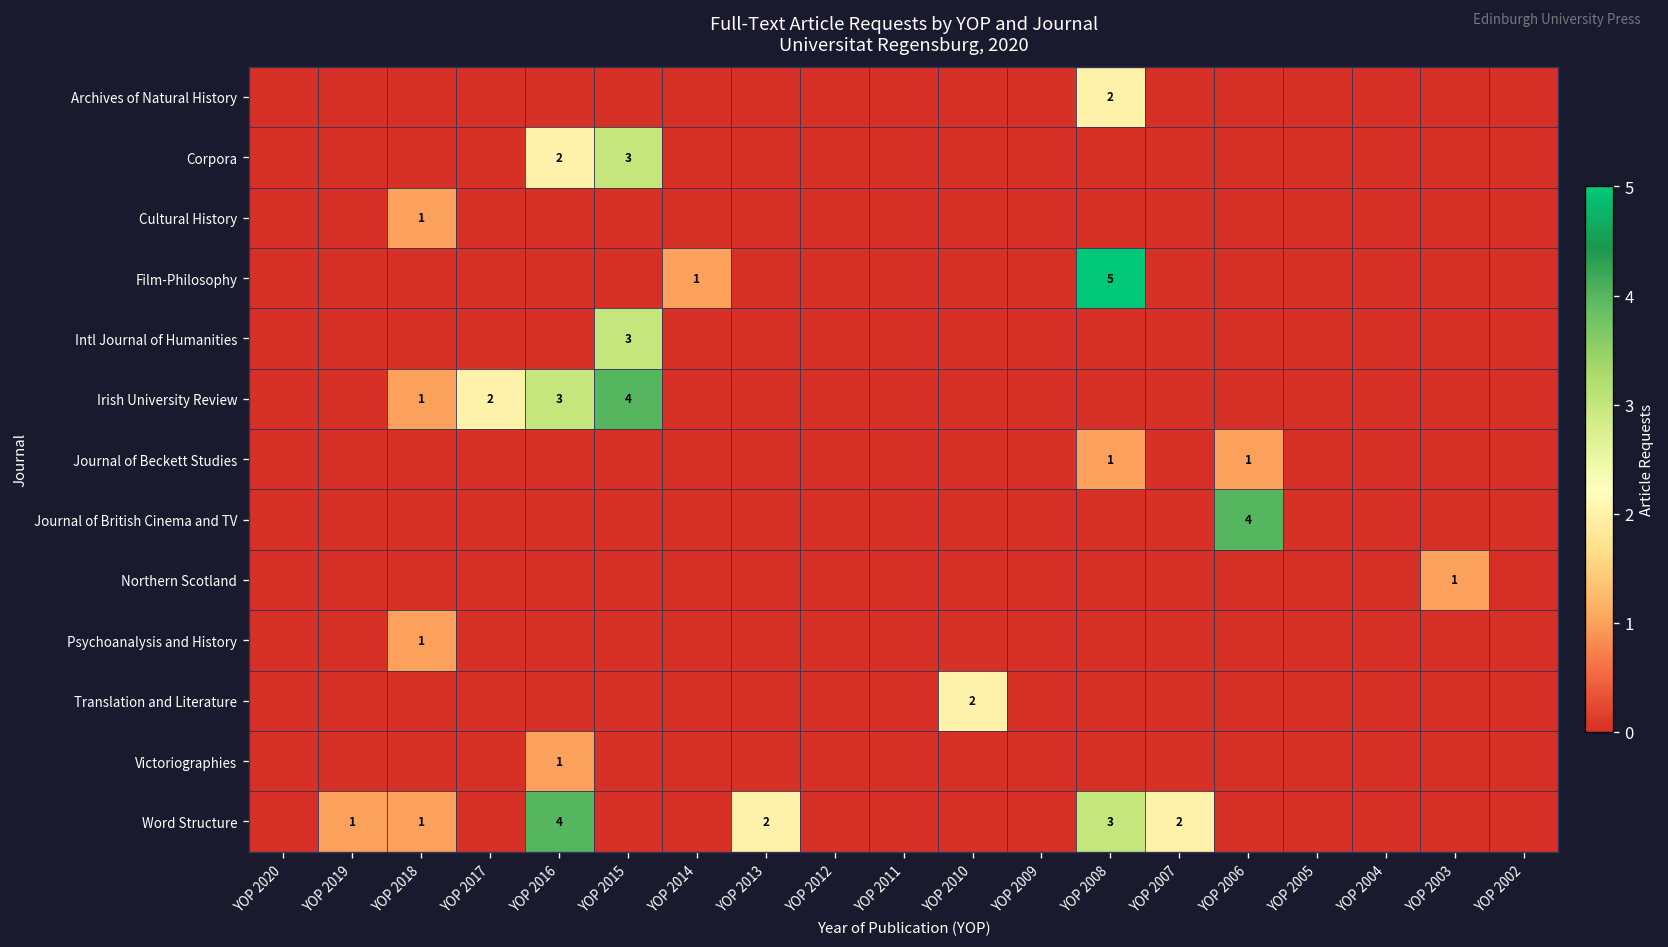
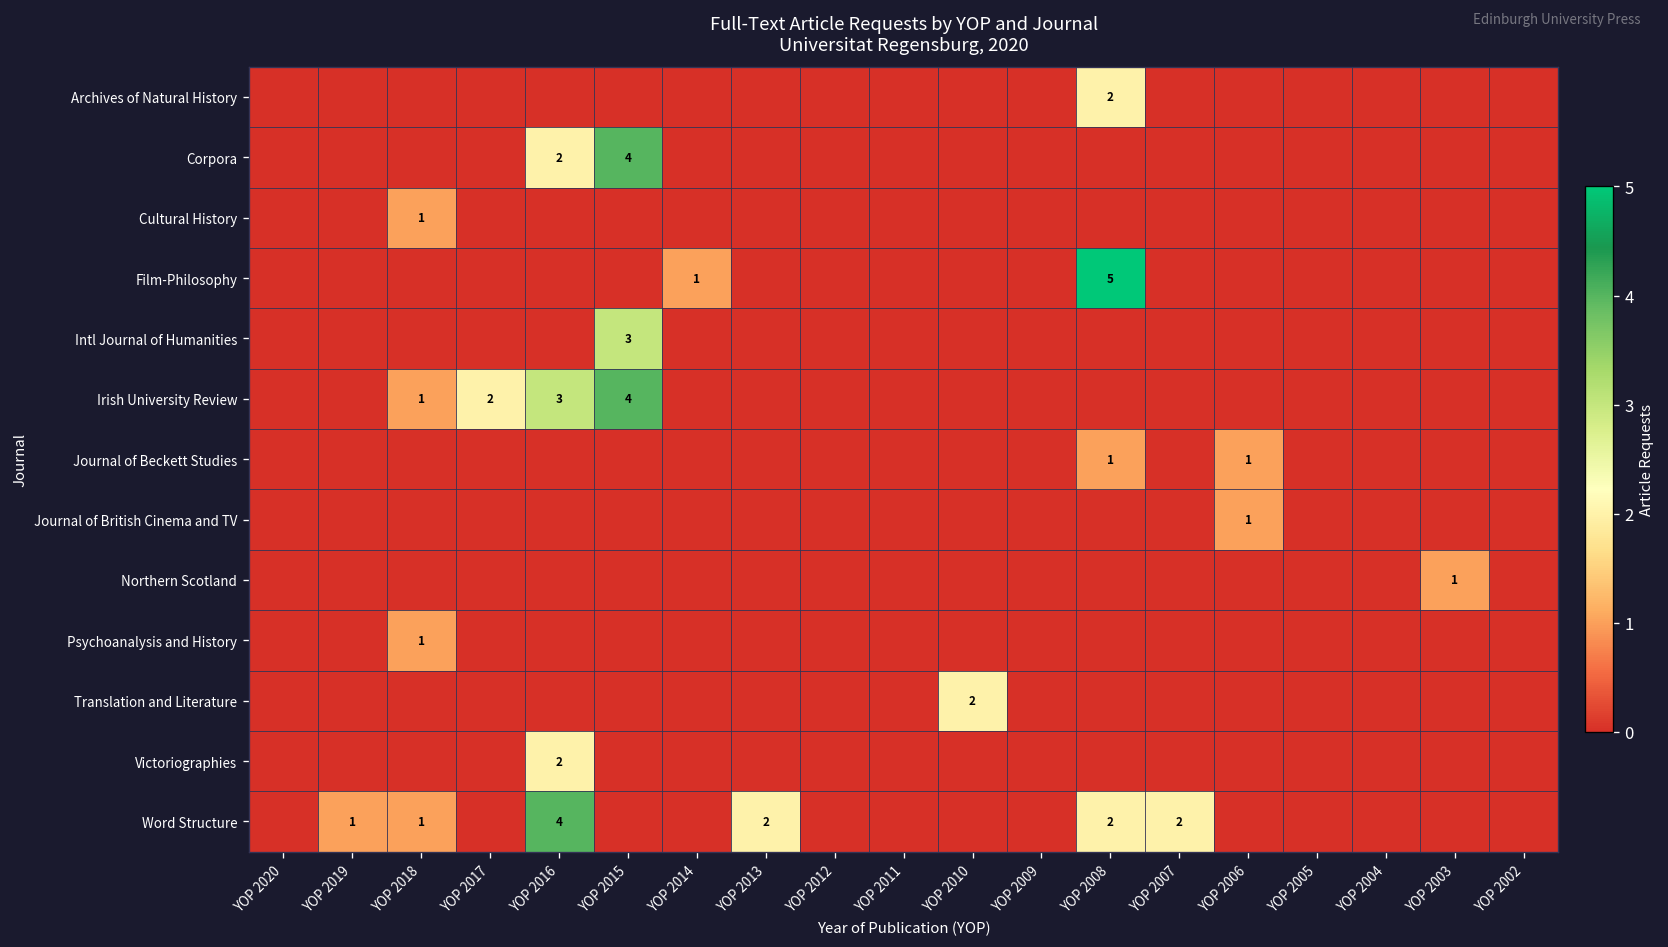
Corpora, YOP 2015: 3 -> 4
Journal of British Cinema and TV, YOP 2006: 4 -> 1
Victoriographies, YOP 2016: 1 -> 2
Word Structure, YOP 2008: 3 -> 2
